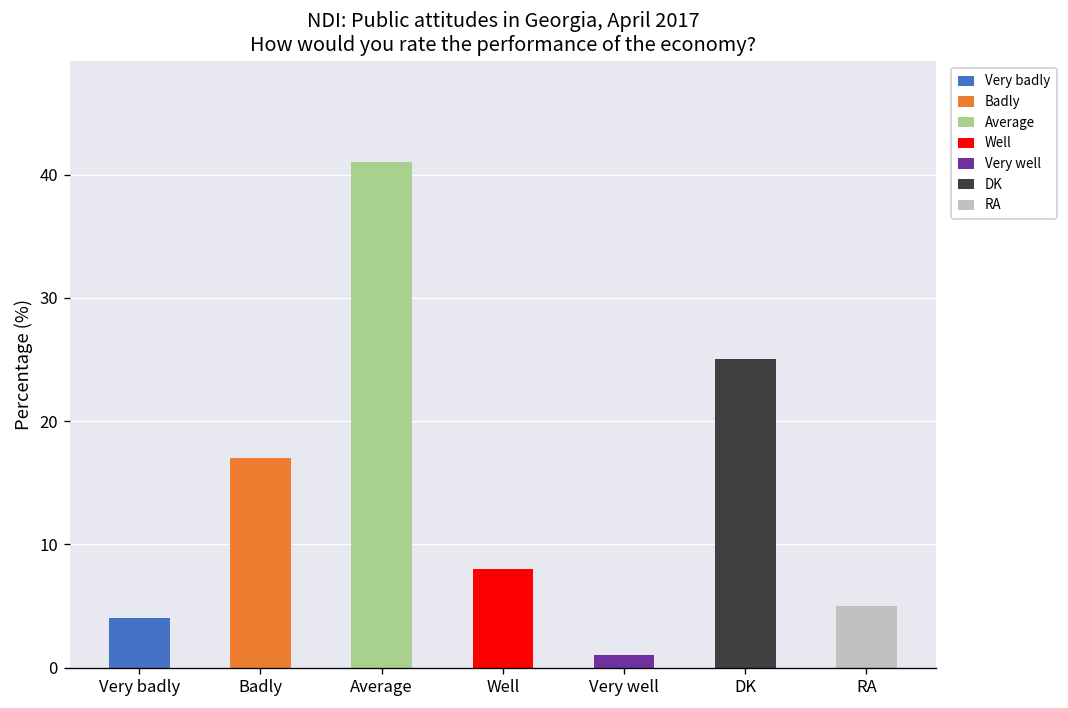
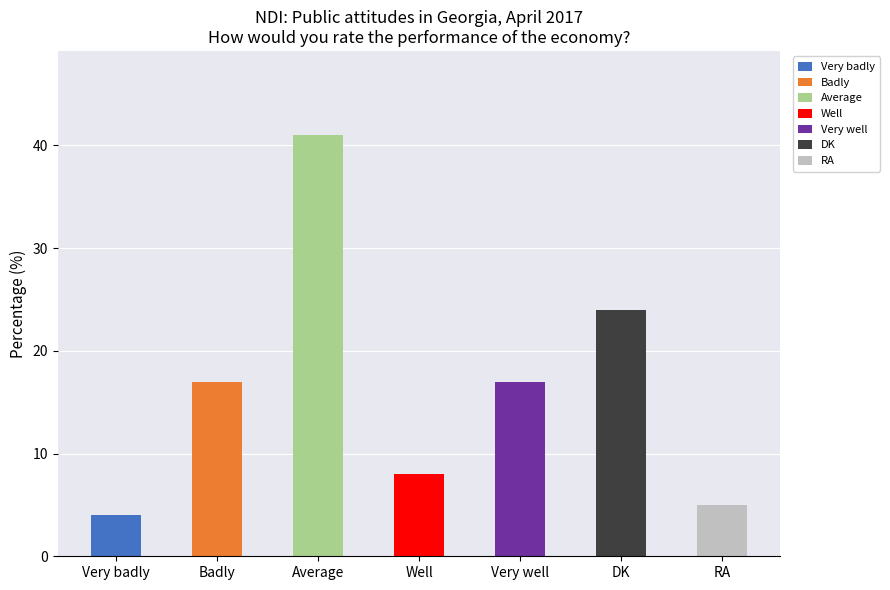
Very well: 1 -> 17
DK: 25 -> 24
